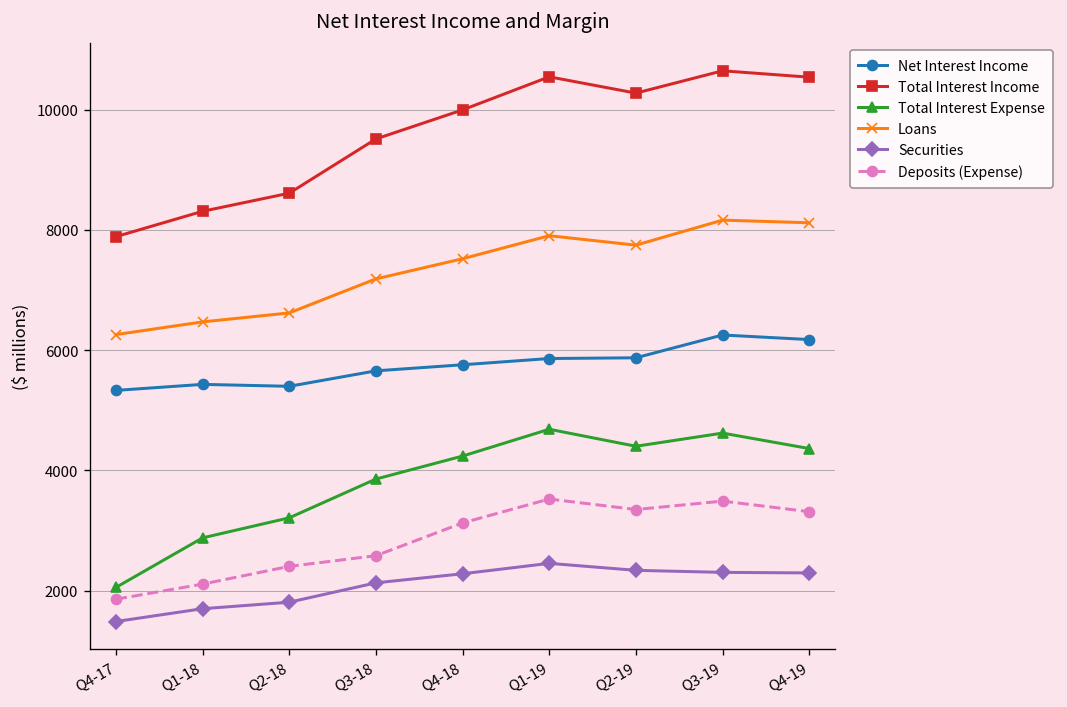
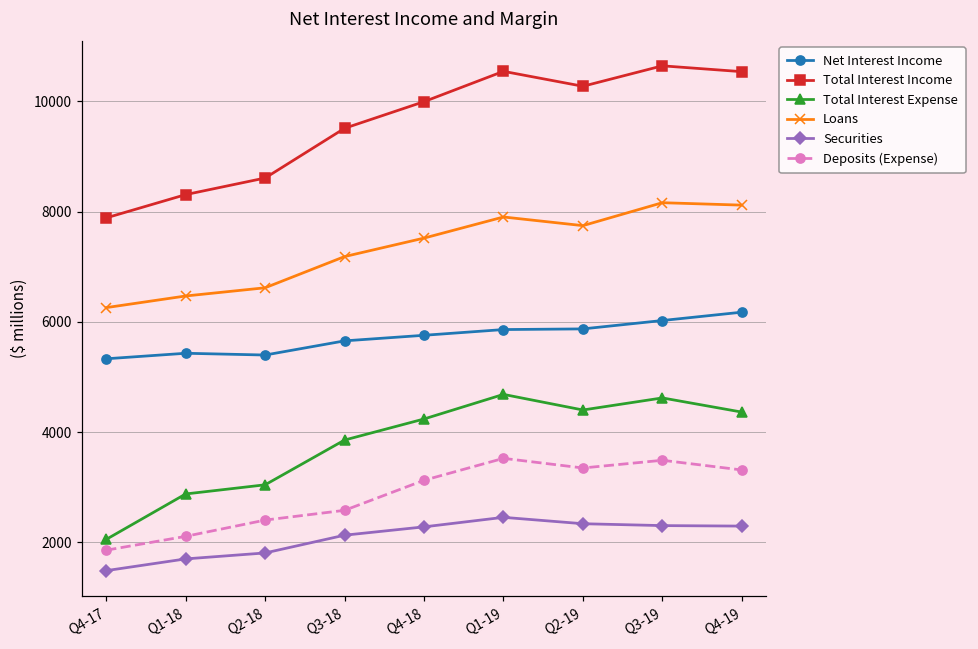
Total Interest Expense, Q2-18: 3200 -> 3000
Net Interest Income, Q3-19: 6300 -> 6000
